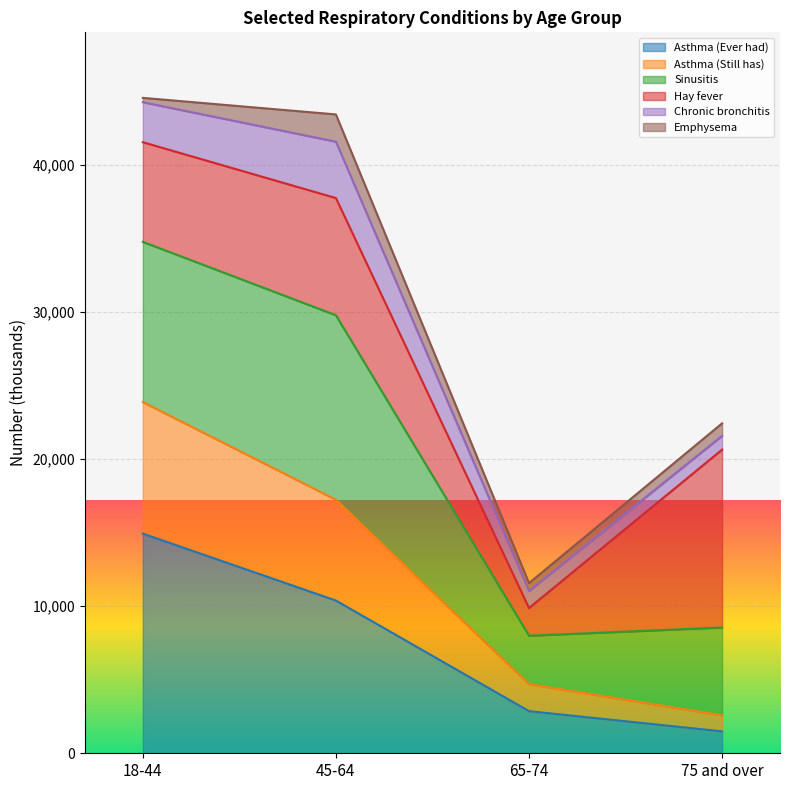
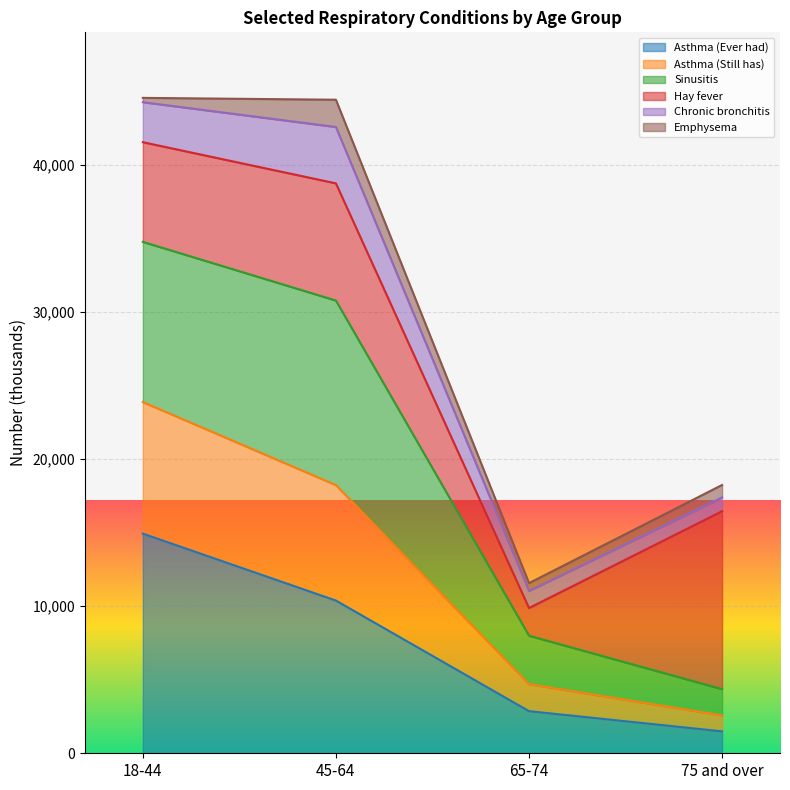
Asthma (Still has), 45-64: 6,900 -> 7,900
Sinusitis, 75 and over: 6,000 -> 1,800
